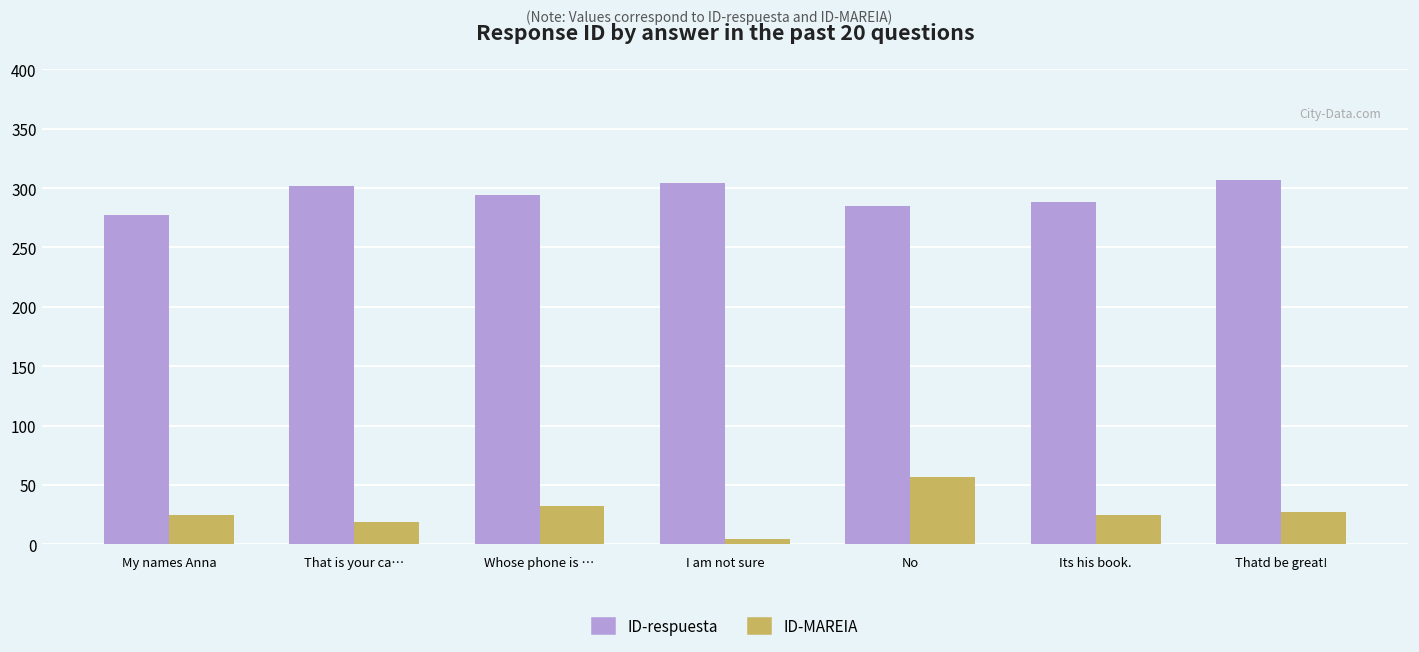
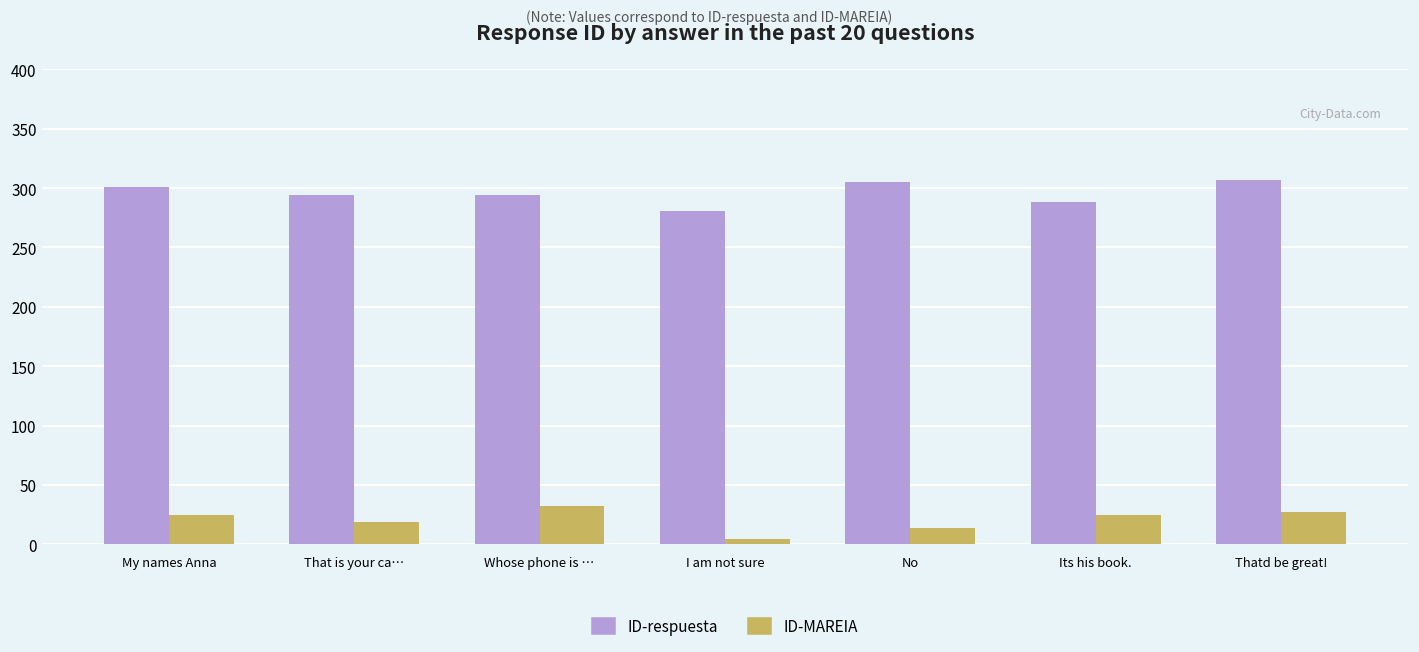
ID-respuesta, My names Anna: 277 -> 301
ID-respuesta, That is your ca…: 302 -> 294
ID-respuesta, I am not sure: 304 -> 281
ID-respuesta, No: 285 -> 305
ID-MAREIA, No: 57 -> 14
